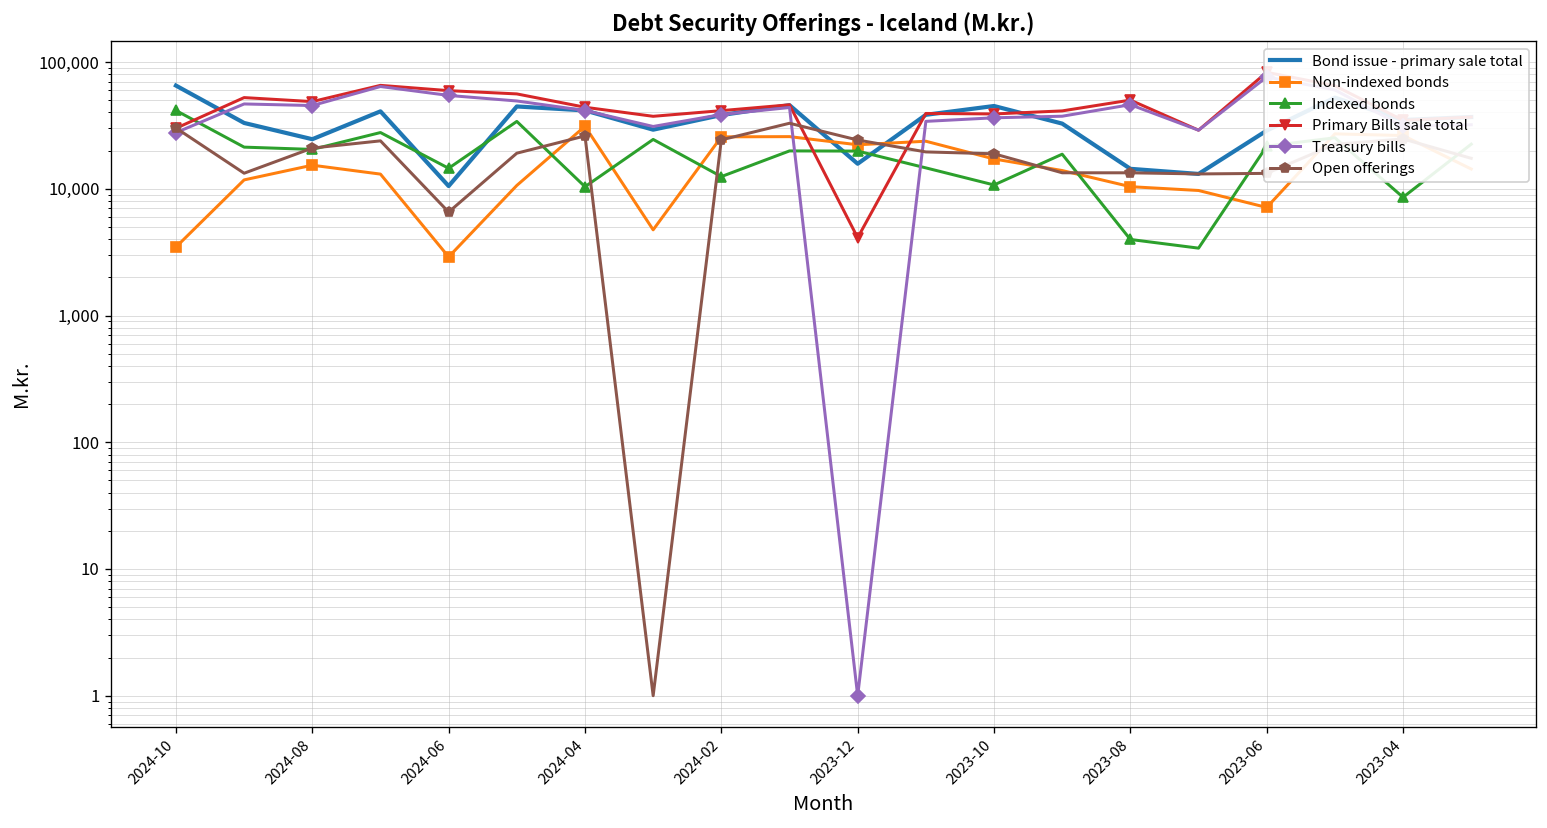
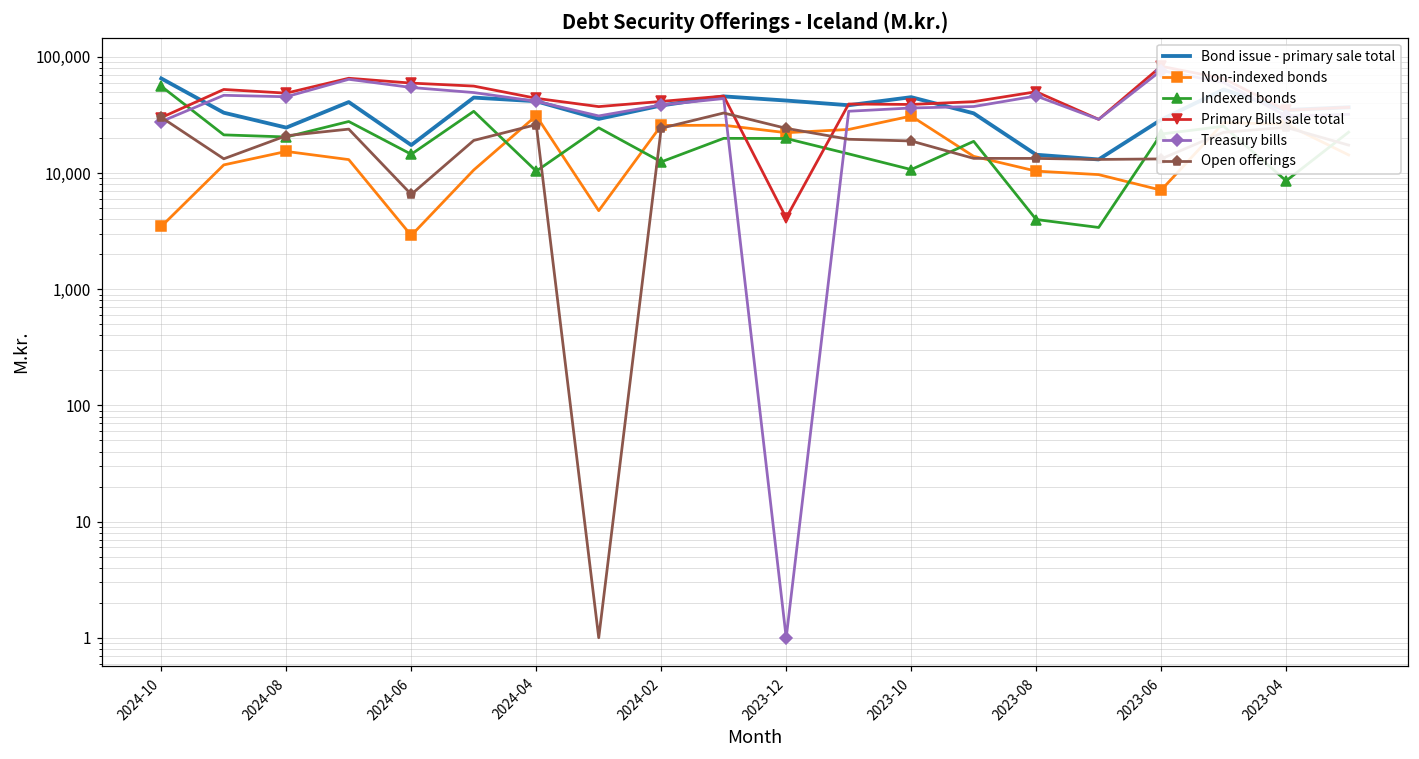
Indexed bonds, 2024-10: 41,000 -> 60,000
Bond issue - primary sale total, 2024-06: 11,000 -> 17,000
Bond issue - primary sale total, 2023-12: 16,000 -> 42,000
Non-indexed bonds, 2023-10: 17,000 -> 31,000
